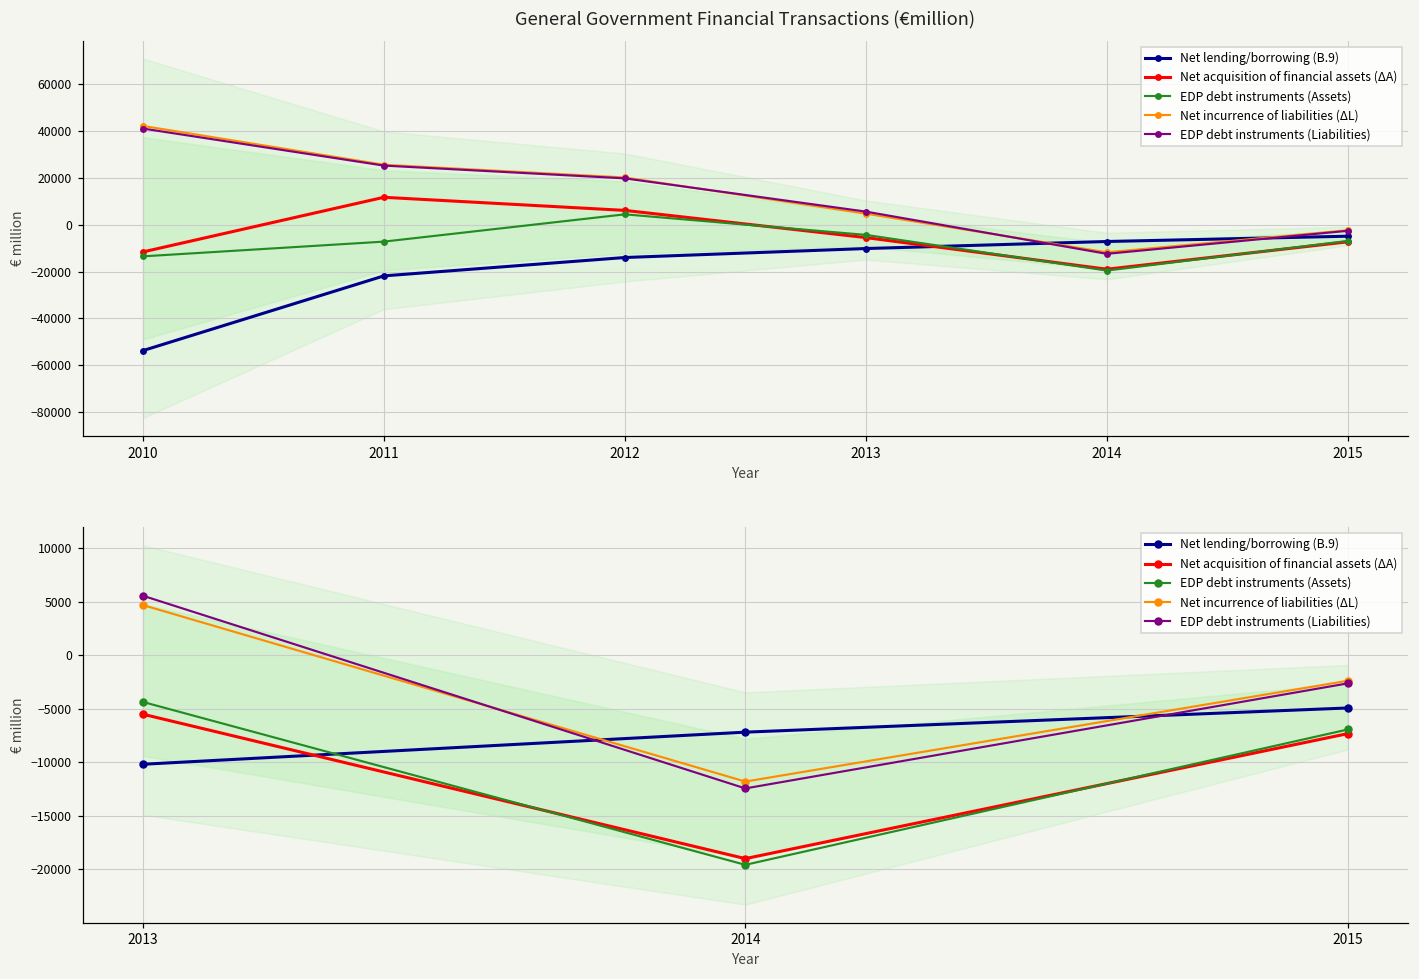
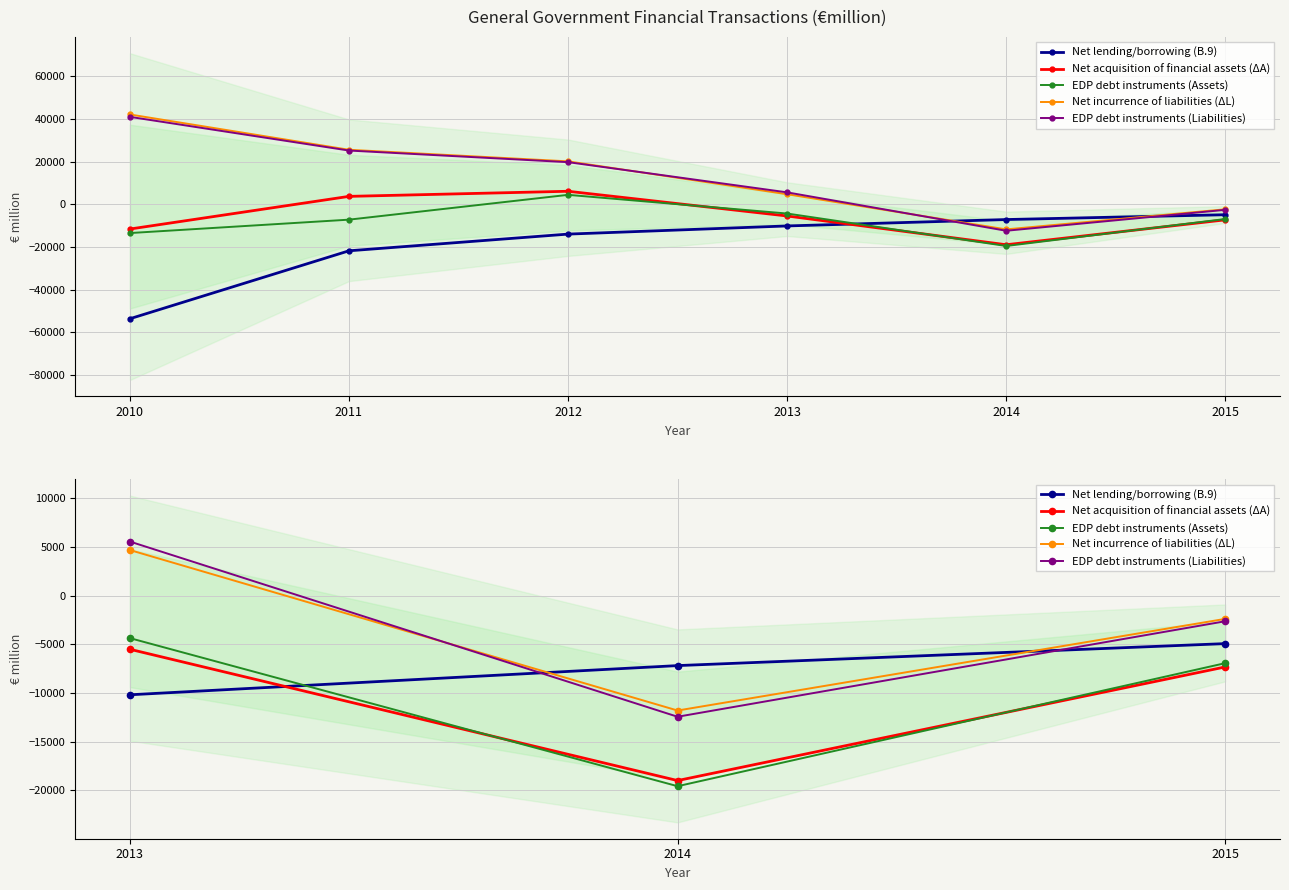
General Government Financial Transactions (€million), Net acquisition of financial assets (ΔA), 2011: 12000 -> 4000
